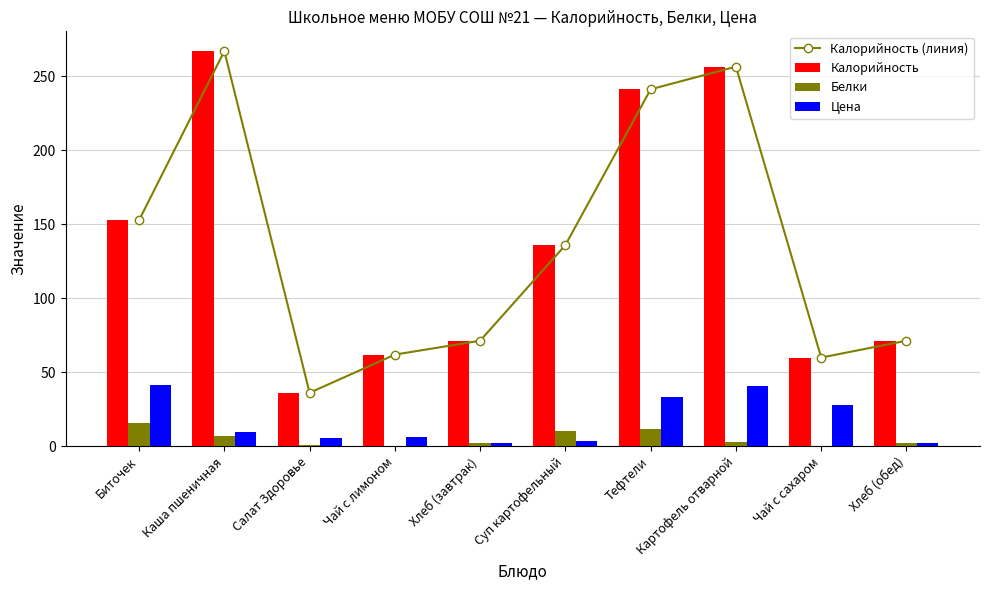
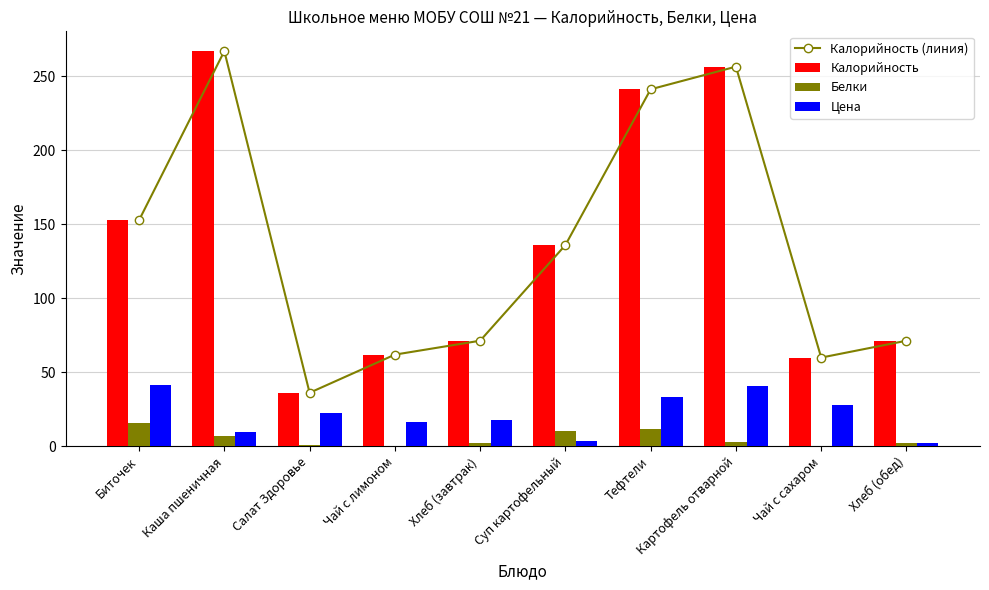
Цена, Салат Здоровье: 6 -> 22
Цена, Чай с лимоном: 6 -> 16
Цена, Хлеб (завтрак): 2 -> 18
